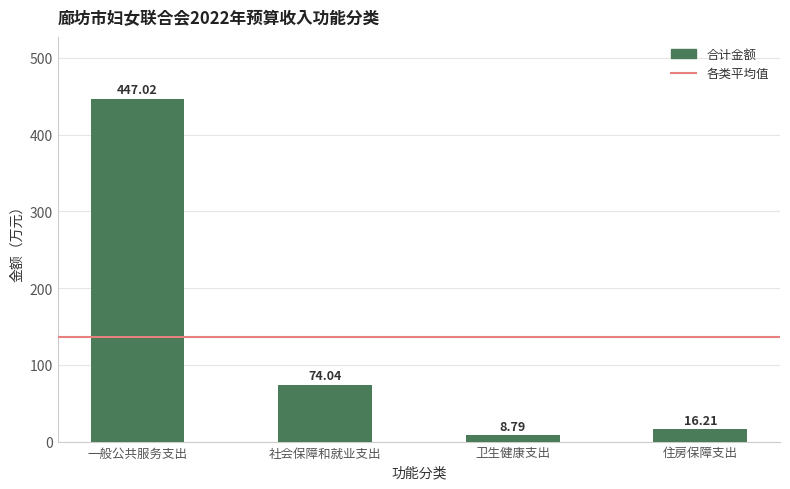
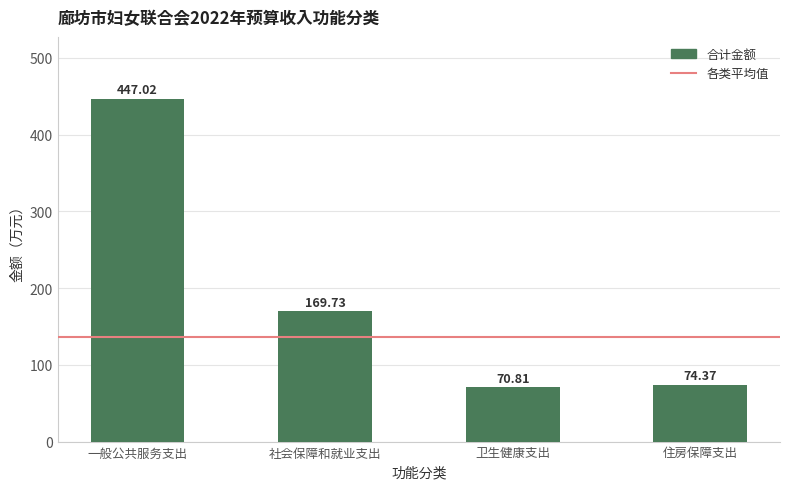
社会保障和就业支出: 74.04 -> 169.73
卫生健康支出: 8.79 -> 70.81
住房保障支出: 16.21 -> 74.37
